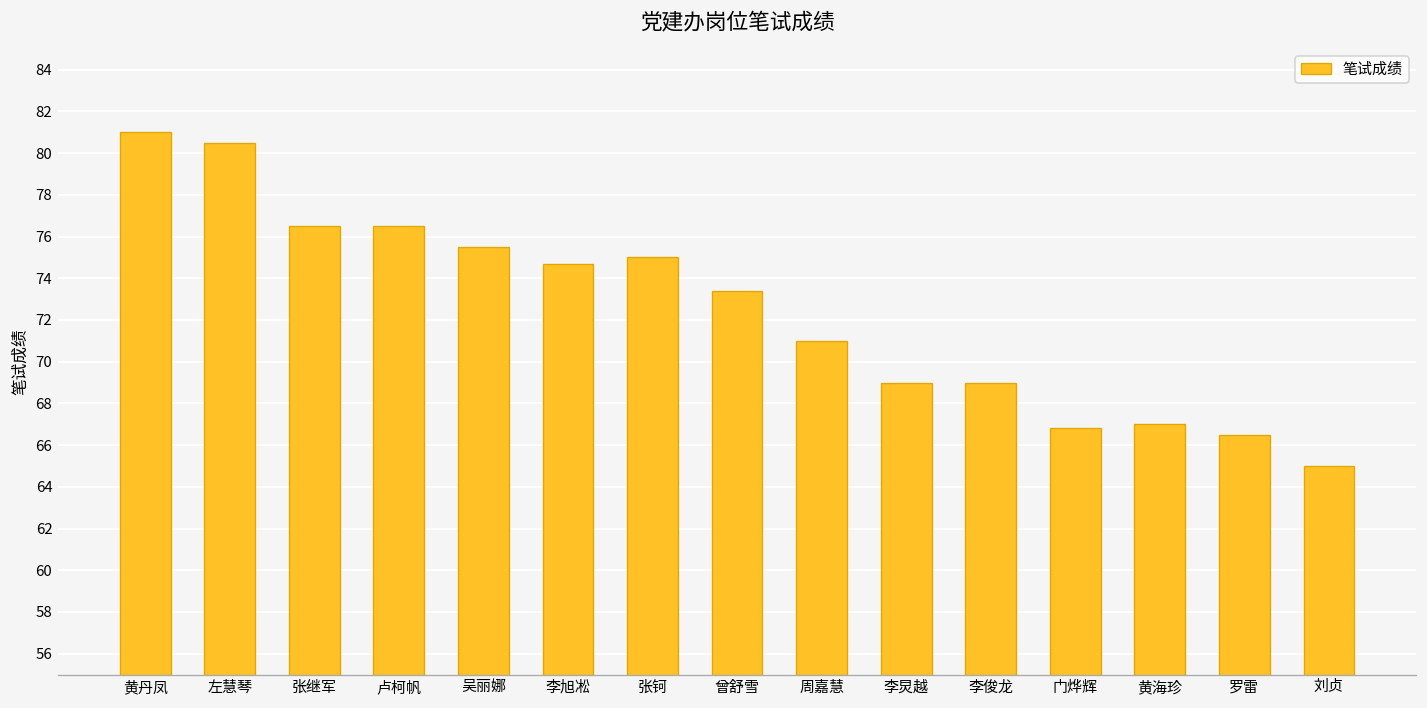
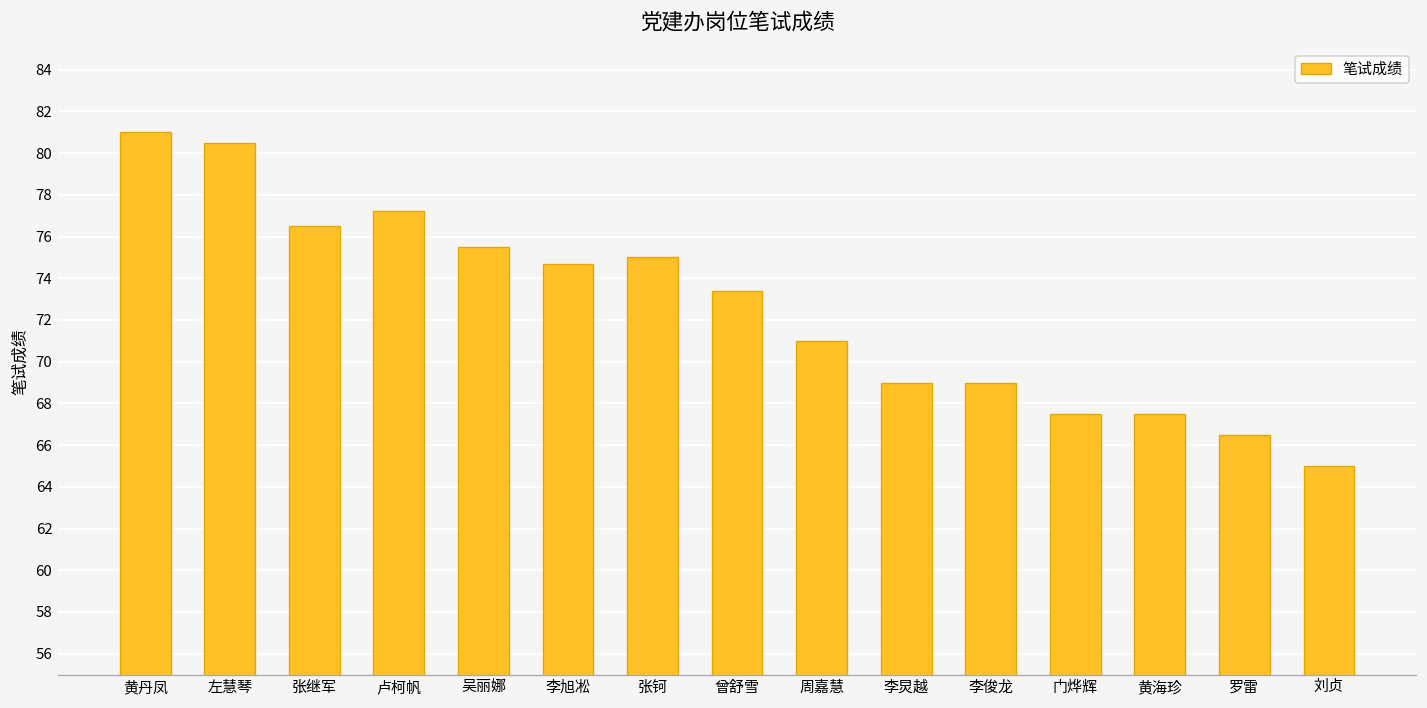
卢柯帆: 76.5 -> 77.2
门烨辉: 66.8 -> 67.5
黄海珍: 67.0 -> 67.5
